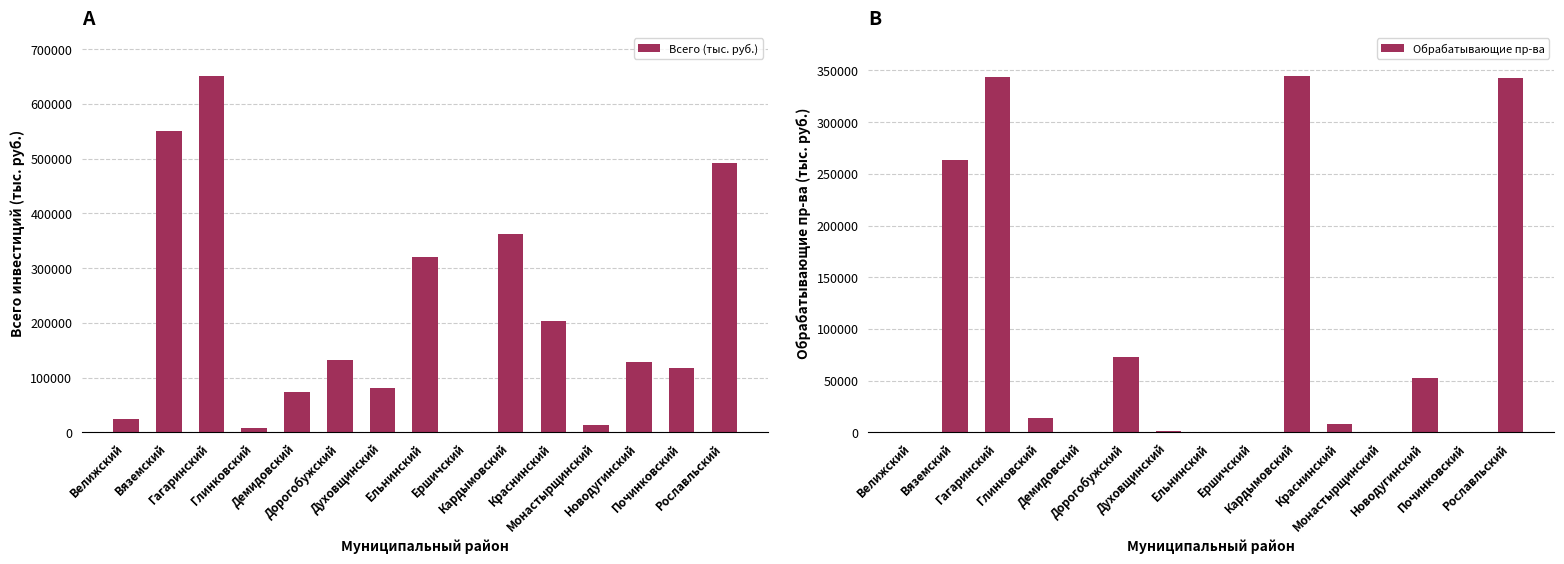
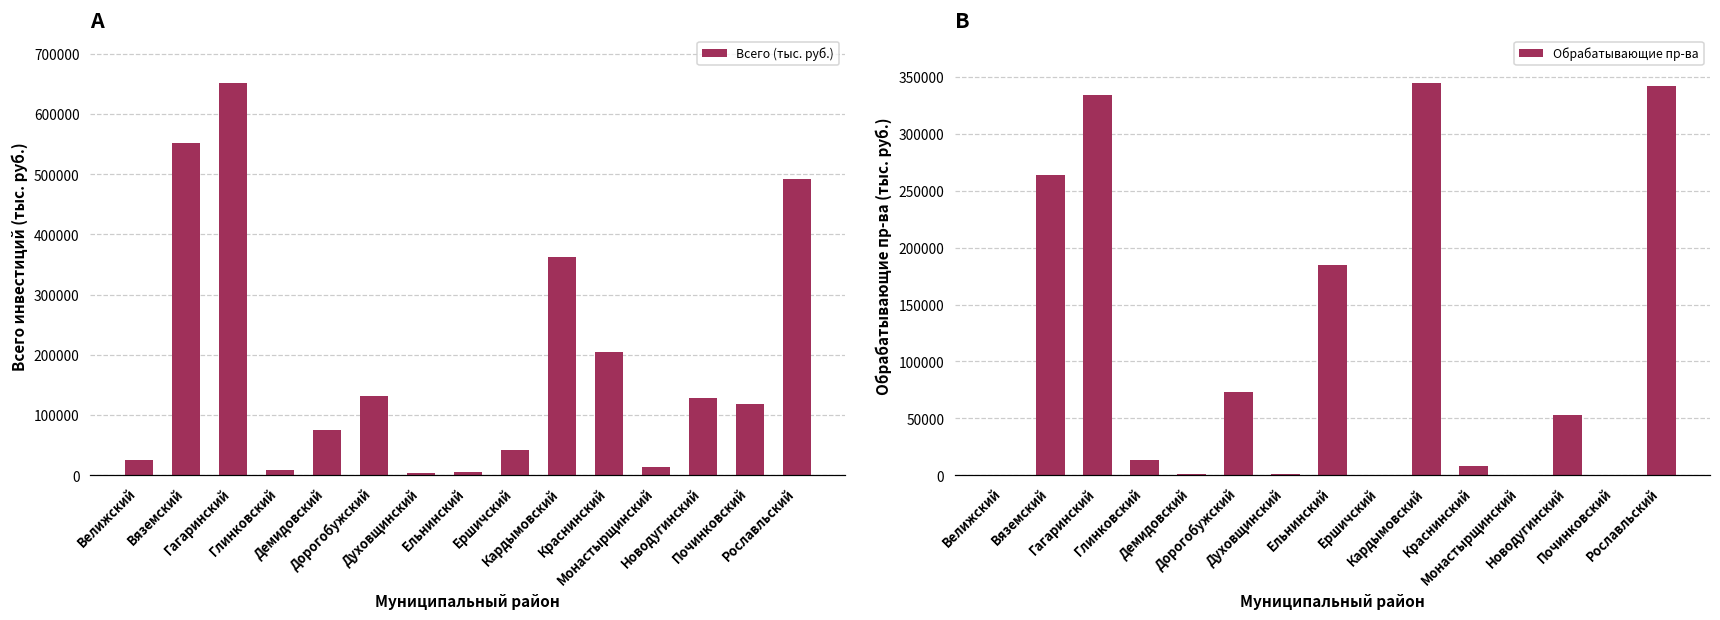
A, Духовщинский: 80000 -> 0
A, Ельнинский: 320000 -> 0
A, Ершичский: 0 -> 40000
B, Гагаринский: 344000 -> 335000
B, Ельнинский: 0 -> 185000
